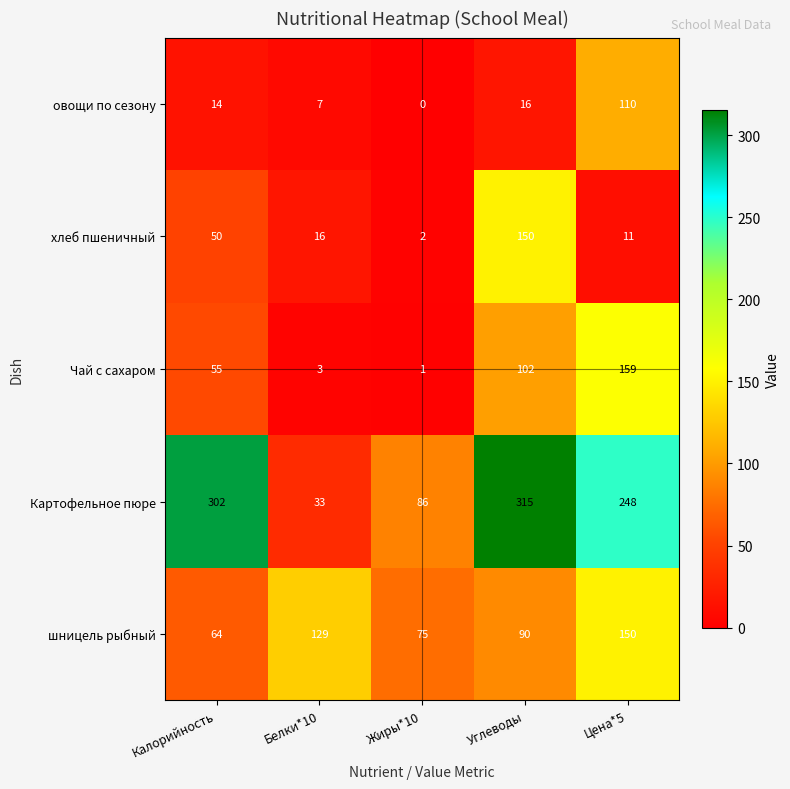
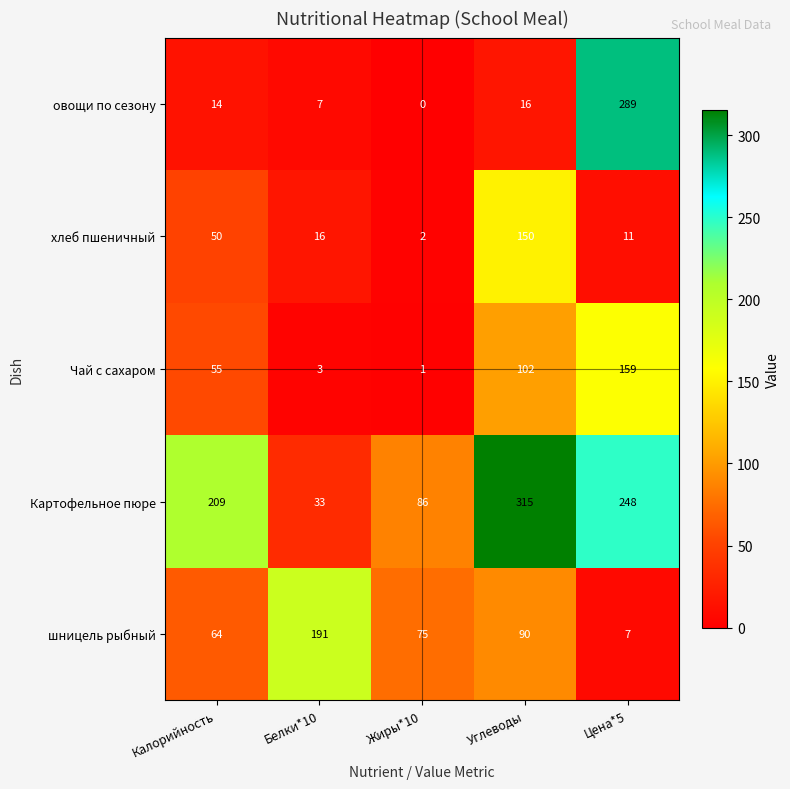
овощи по сезону, Цена*5: 110 -> 289
Картофельное пюре, Калорийность: 302 -> 209
шницель рыбный, Белки*10: 129 -> 191
шницель рыбный, Цена*5: 150 -> 7
